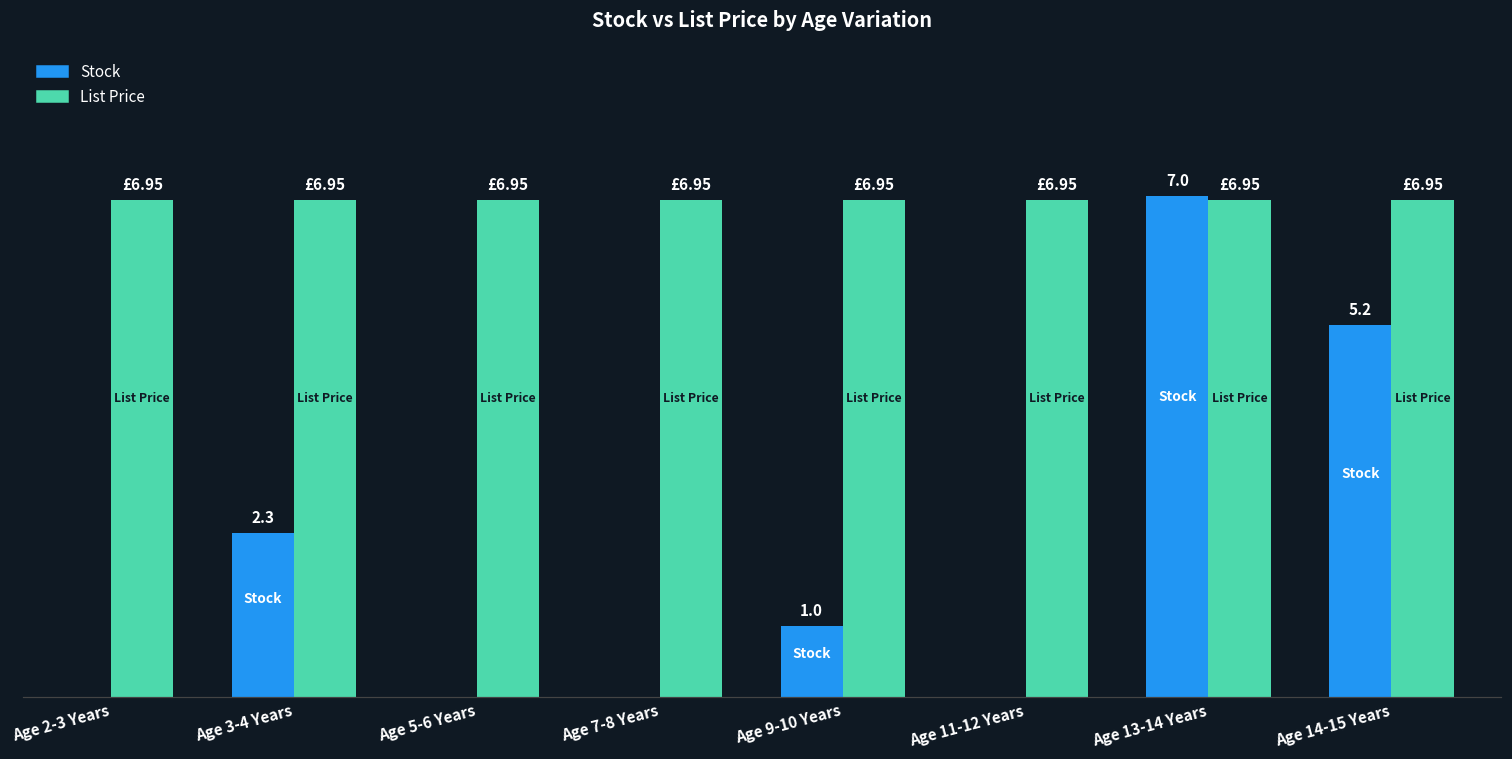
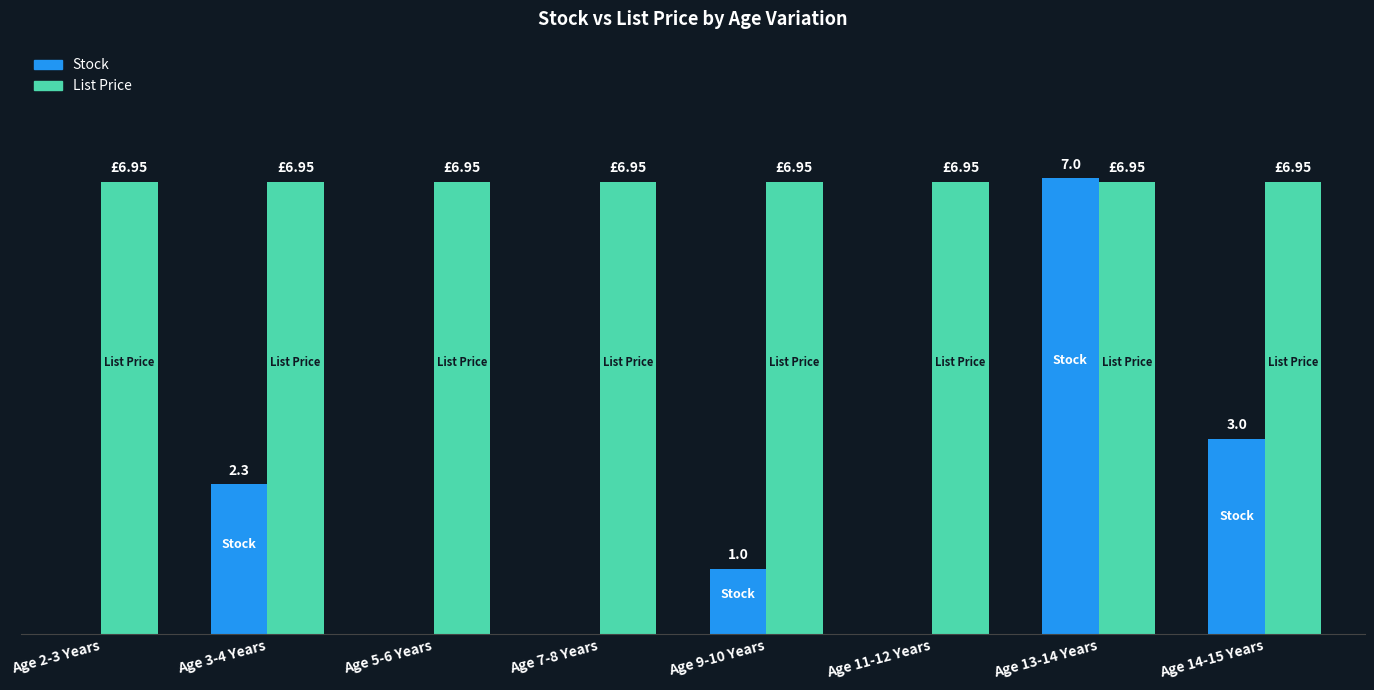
Stock, Age 14-15 Years: 5.2 -> 3.0
